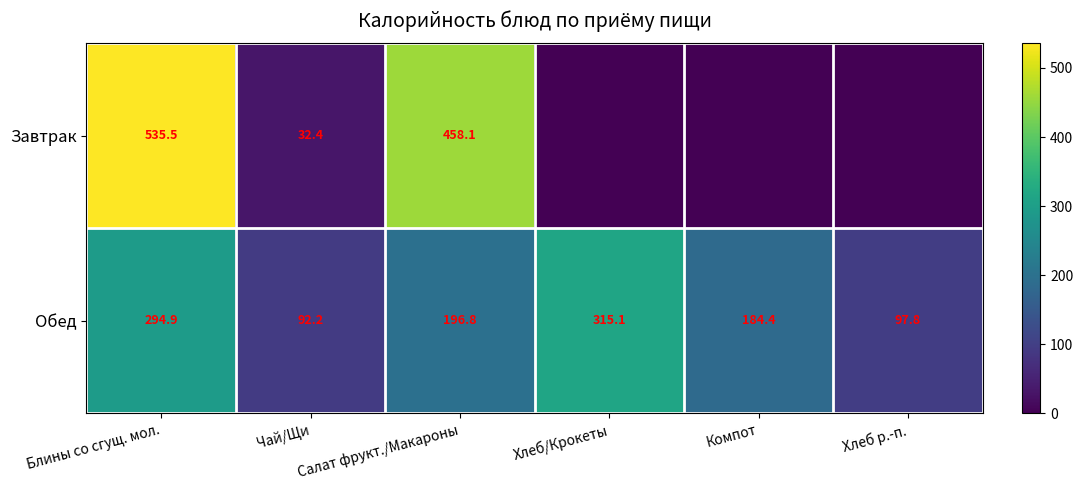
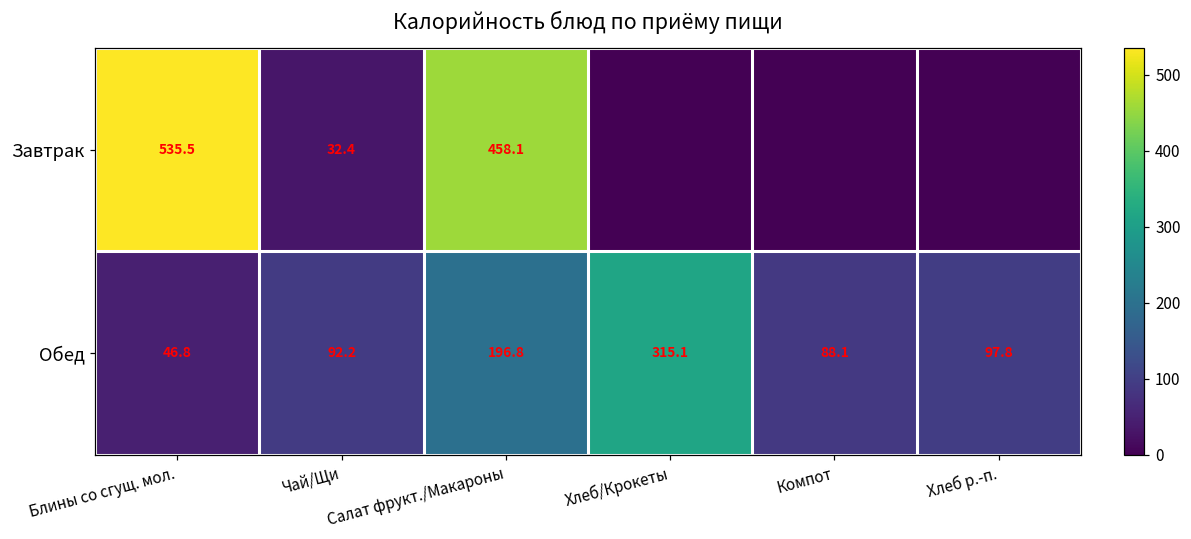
Обед, Блины со сгущ. мол.: 294.9 -> 46.8
Обед, Компот: 184.4 -> 88.1
